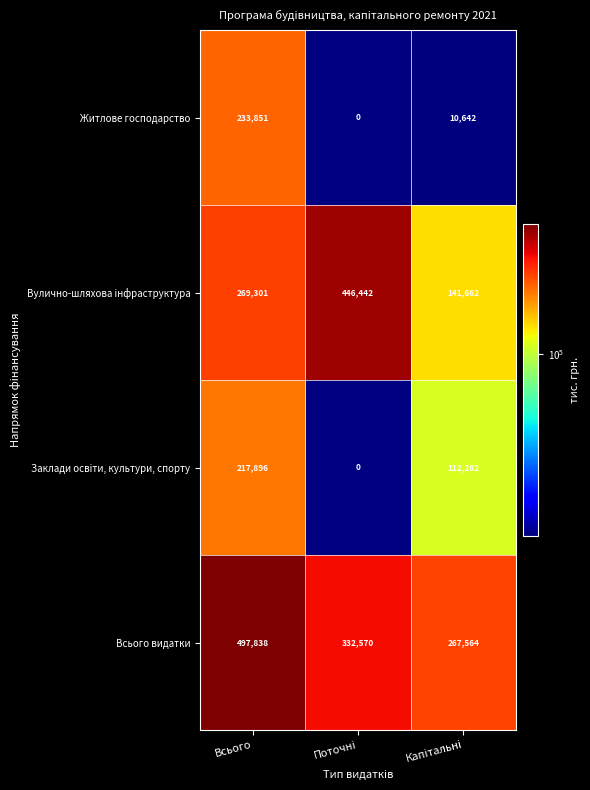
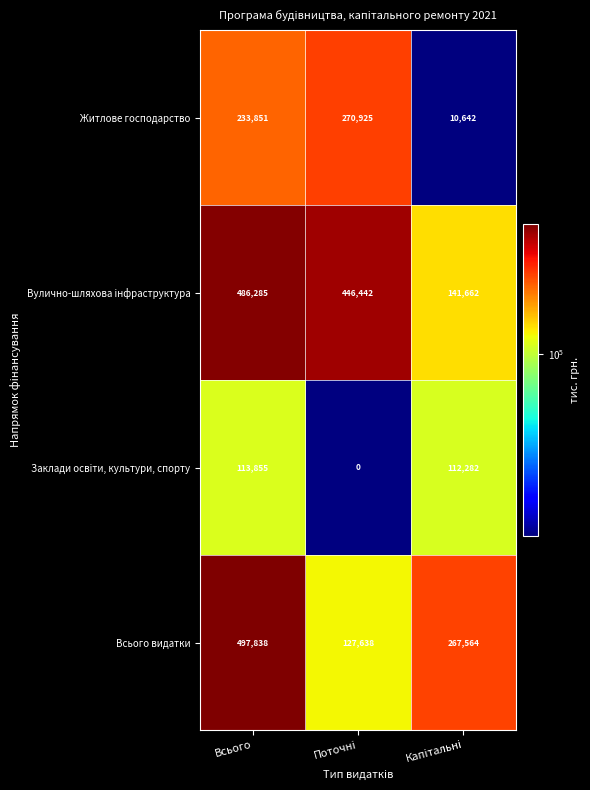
Житлове господарство, Поточні: 0 -> 270,925
Вулично-шляхова інфраструктура, Всього: 269,301 -> 486,285
Заклади освіти, культури, спорту, Всього: 217,896 -> 113,855
Всього видатки, Поточні: 332,570 -> 127,638
